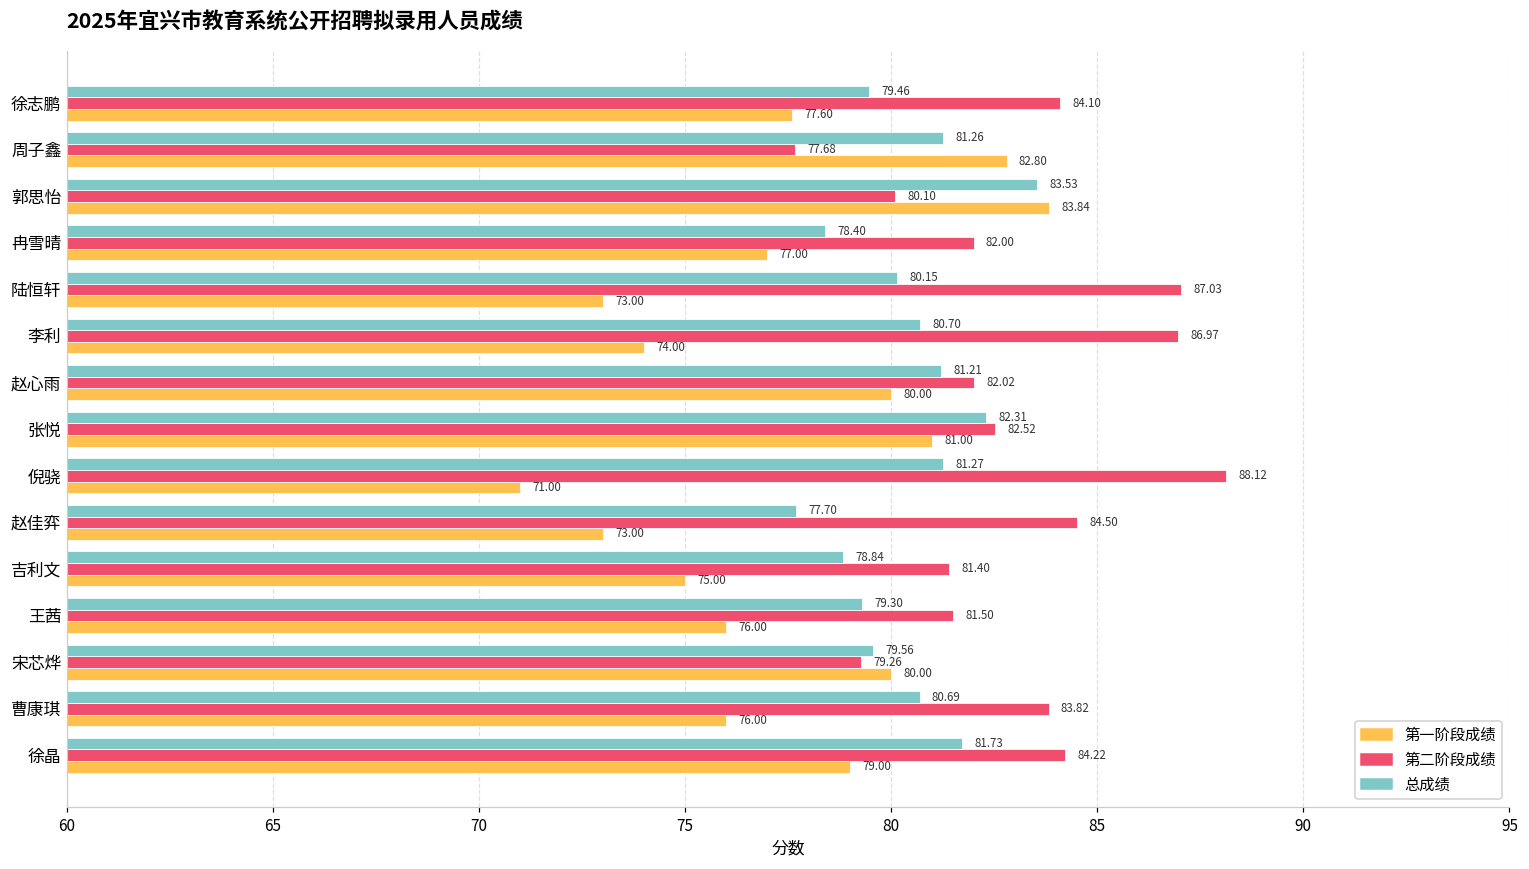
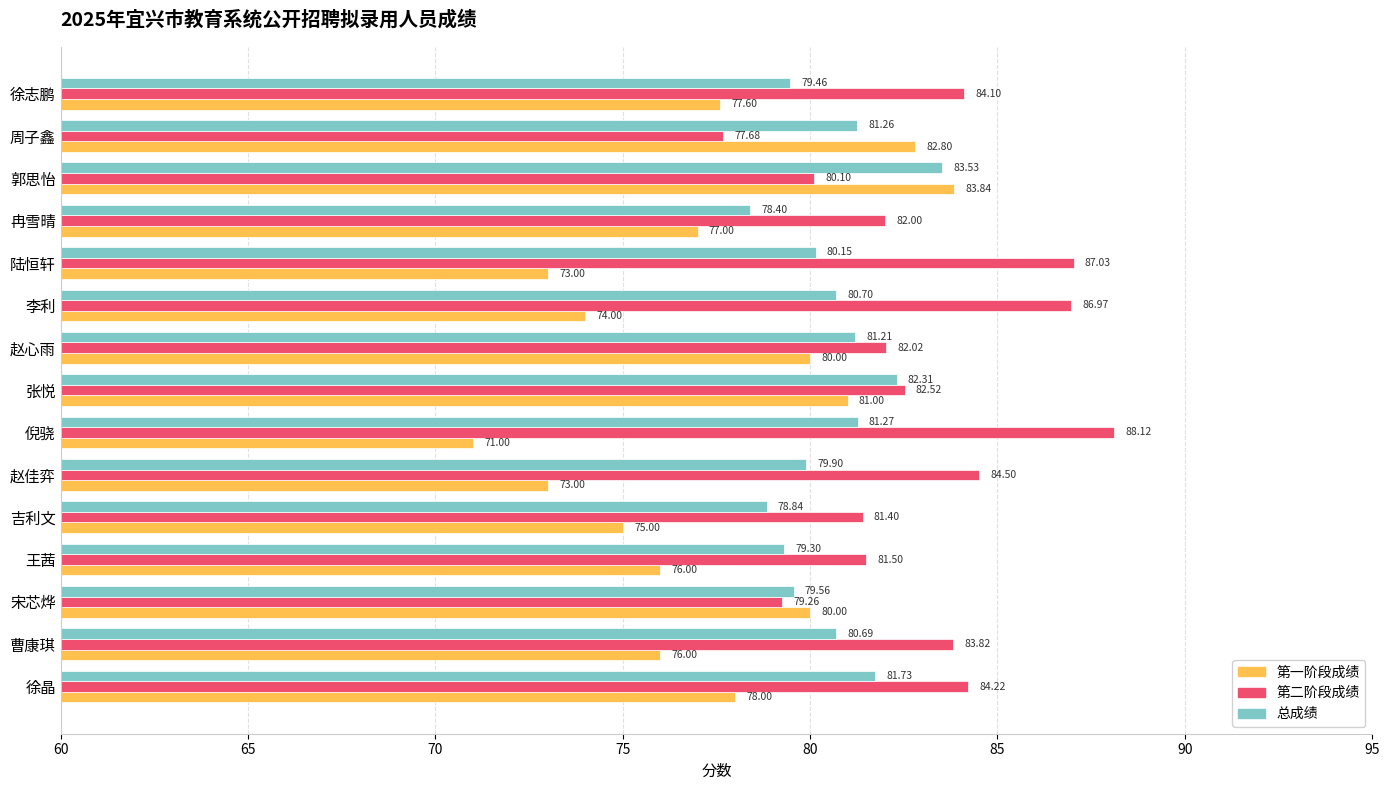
总成绩, 赵佳弈: 77.70 -> 79.90
第一阶段成绩, 徐晶: 79.00 -> 78.00
